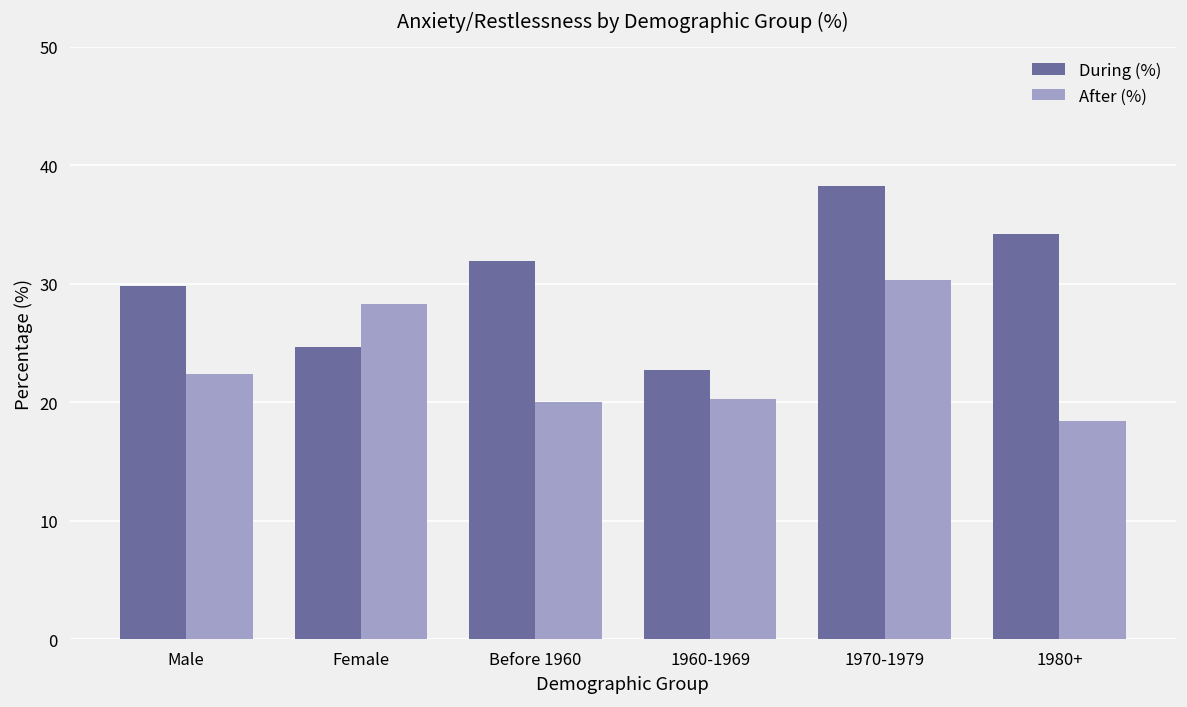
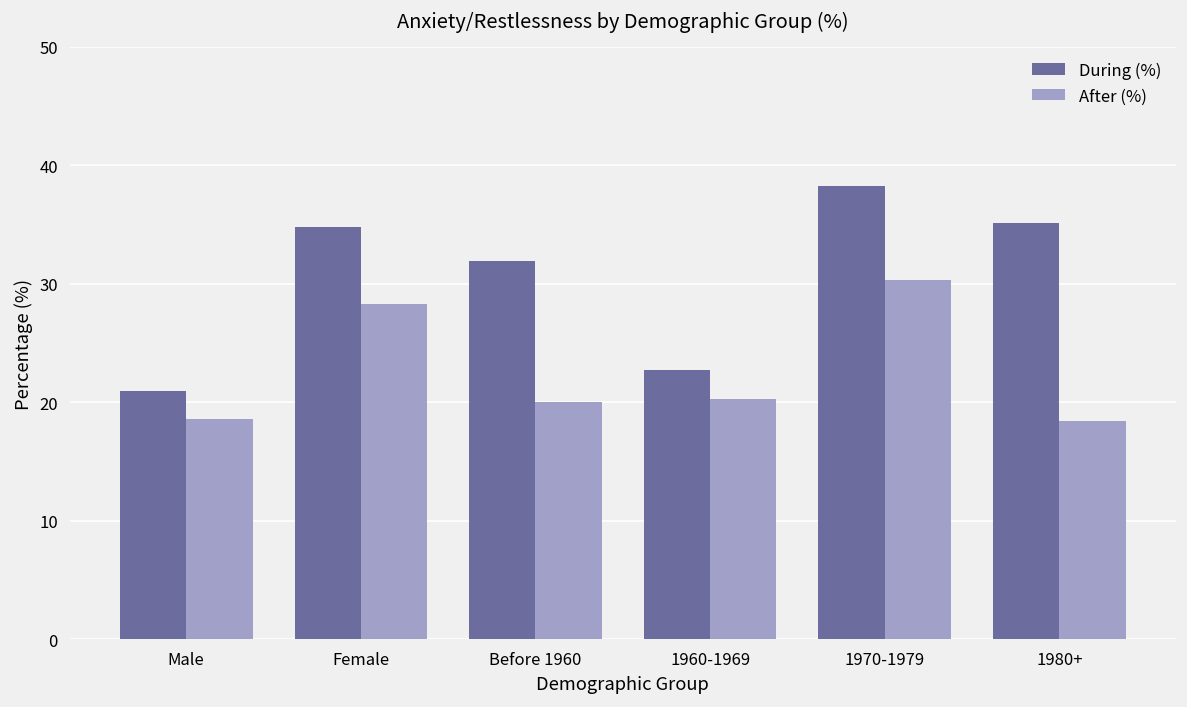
During (%), Male: 30 -> 21
After (%), Male: 22 -> 19
During (%), Female: 25 -> 35
During (%), 1980+: 34 -> 35
